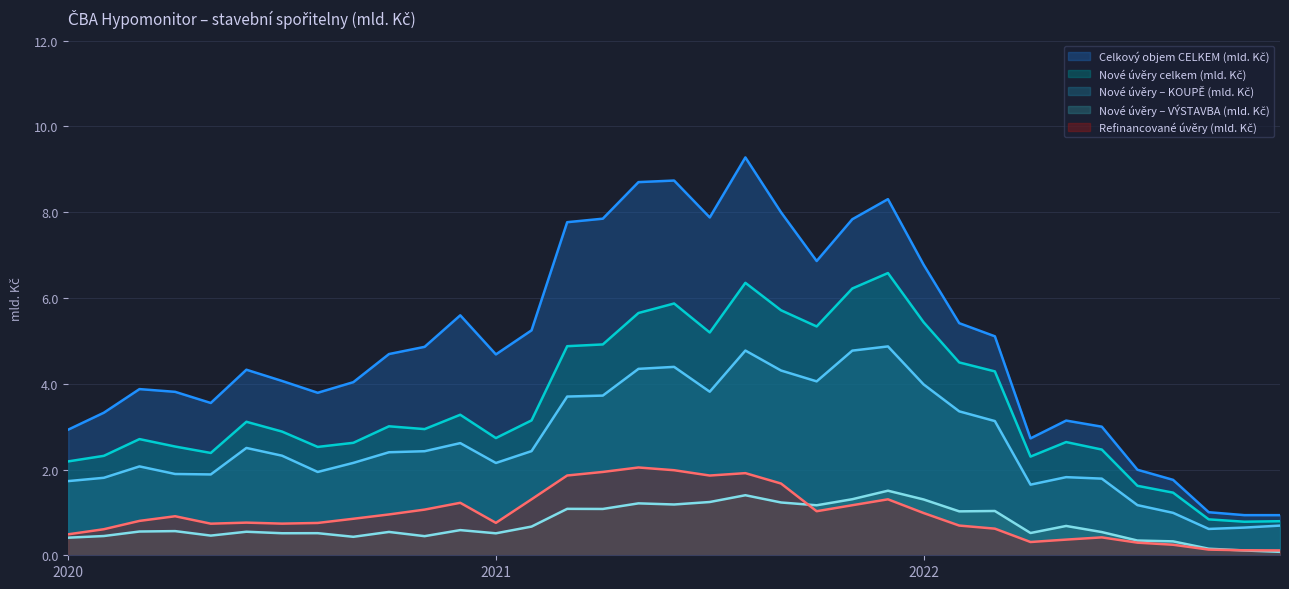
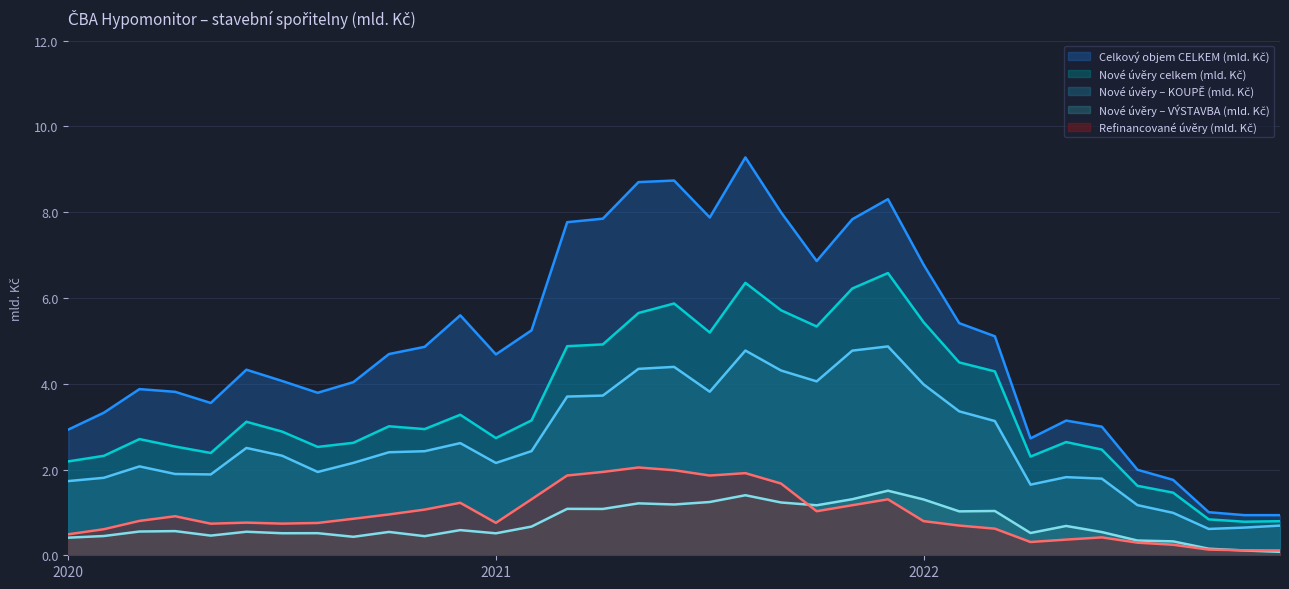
Refinancované úvěry (mld. Kč), 2022: 1.0 -> 0.8
